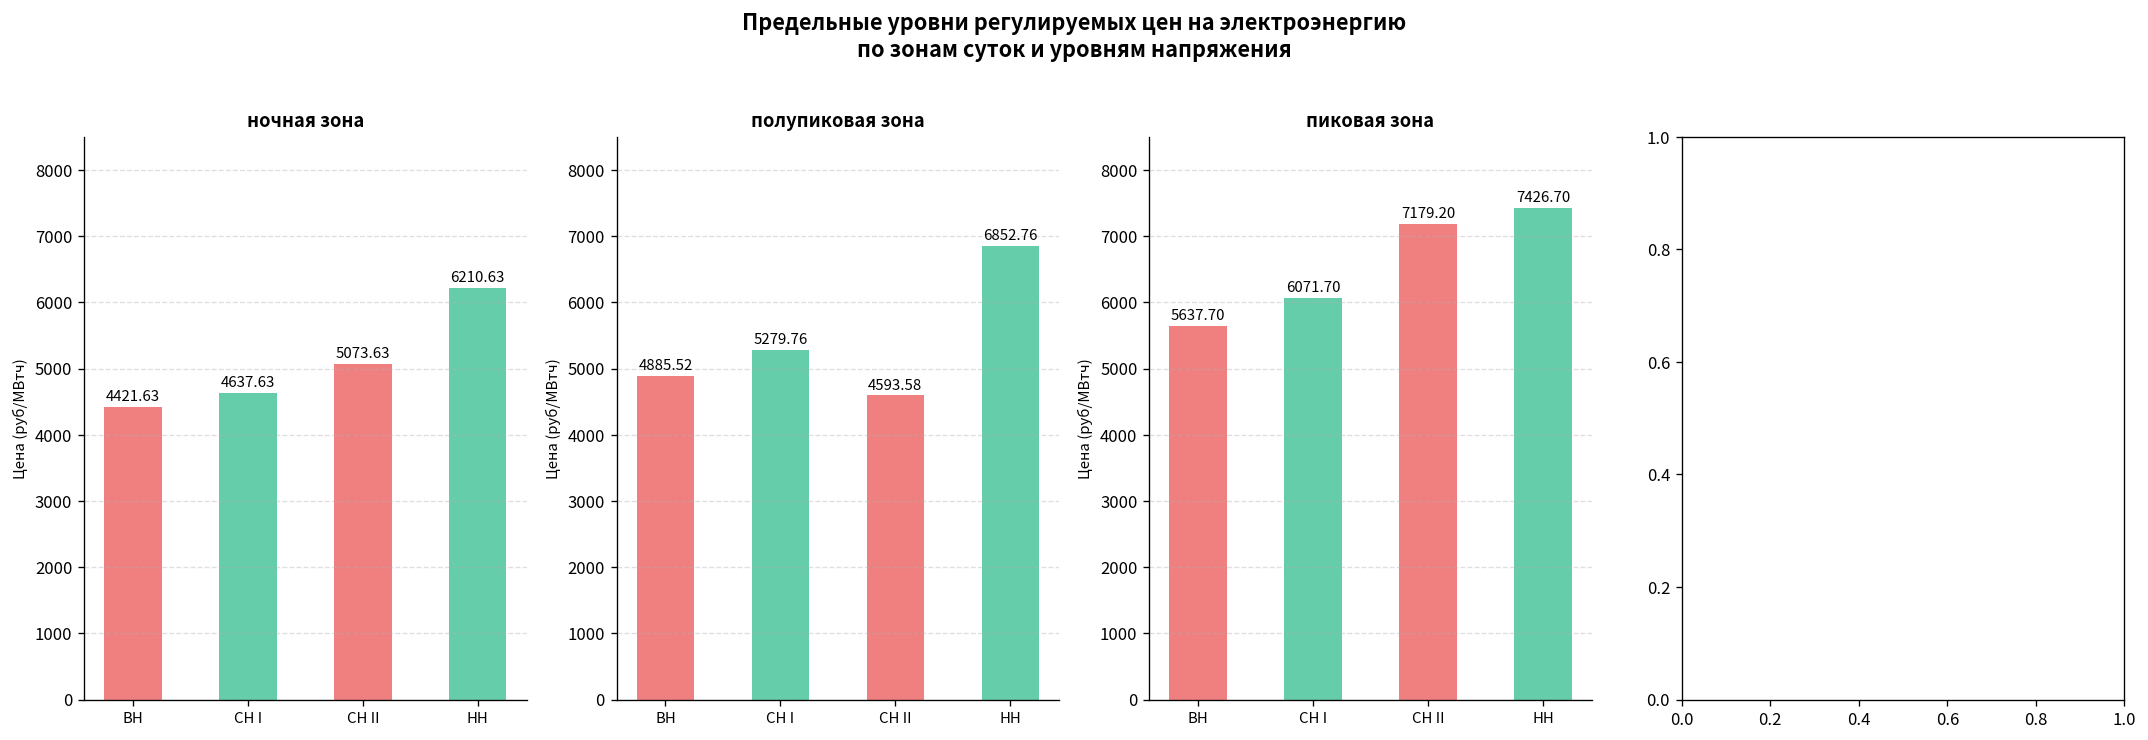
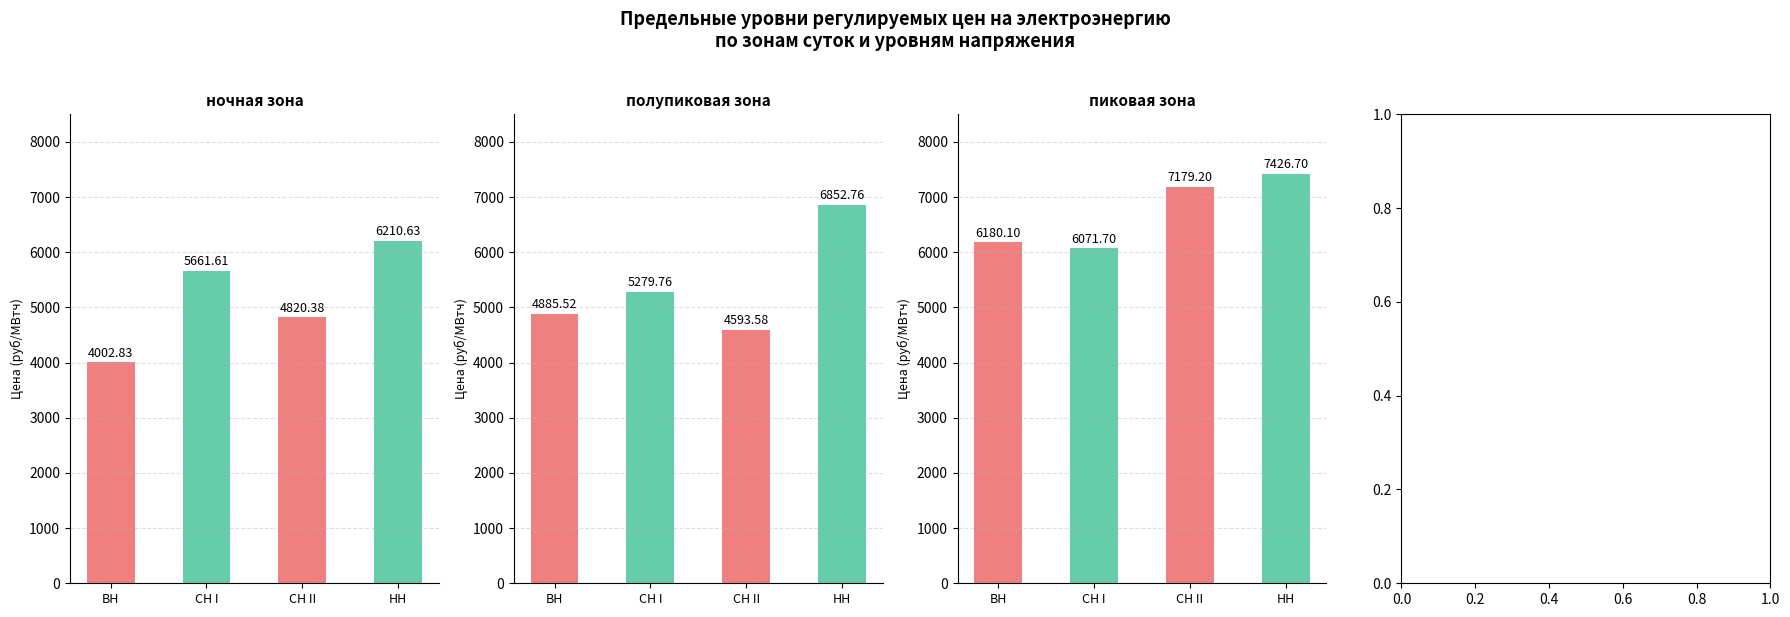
ночная зона, ВН: 4421.63 -> 4002.83
ночная зона, СН I: 4637.63 -> 5661.61
ночная зона, СН II: 5073.63 -> 4820.38
пиковая зона, ВН: 5637.70 -> 6180.10
